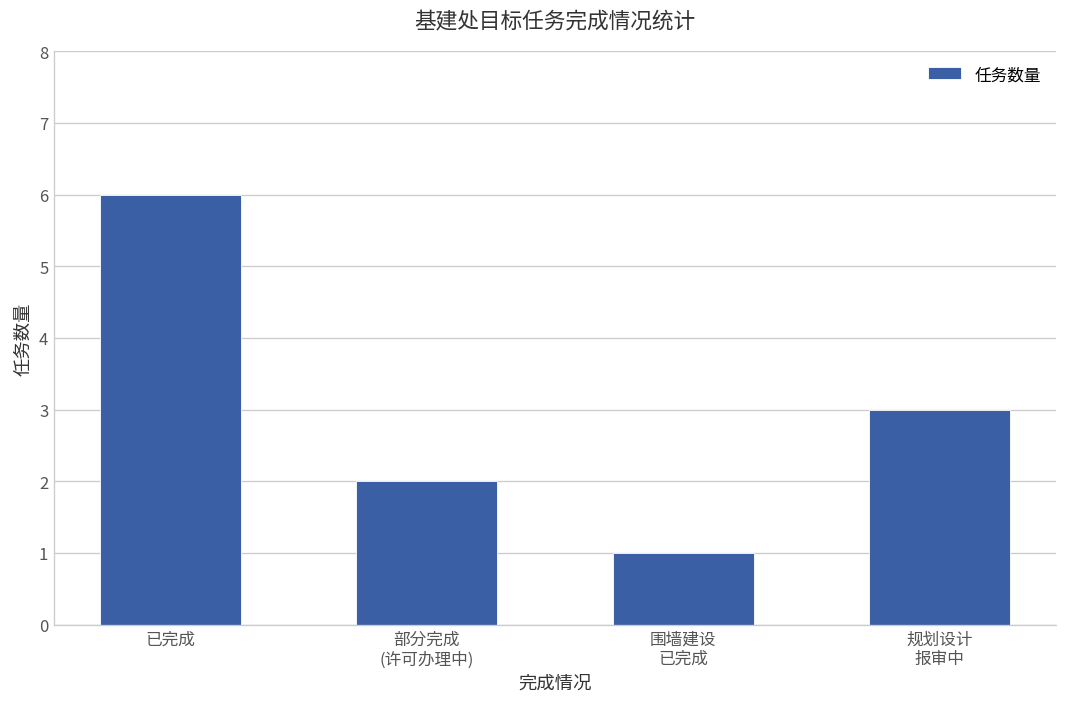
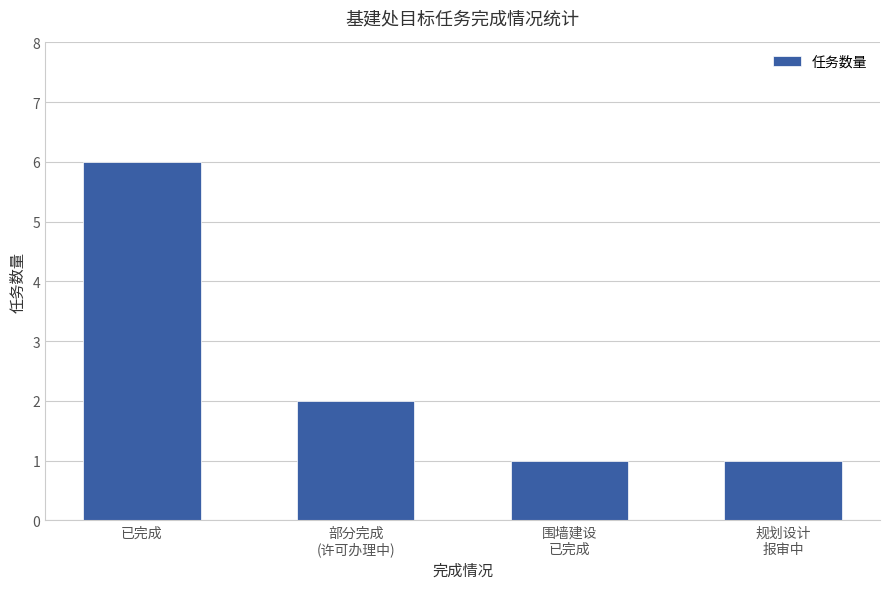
规划设计 报审中: 3 -> 1
